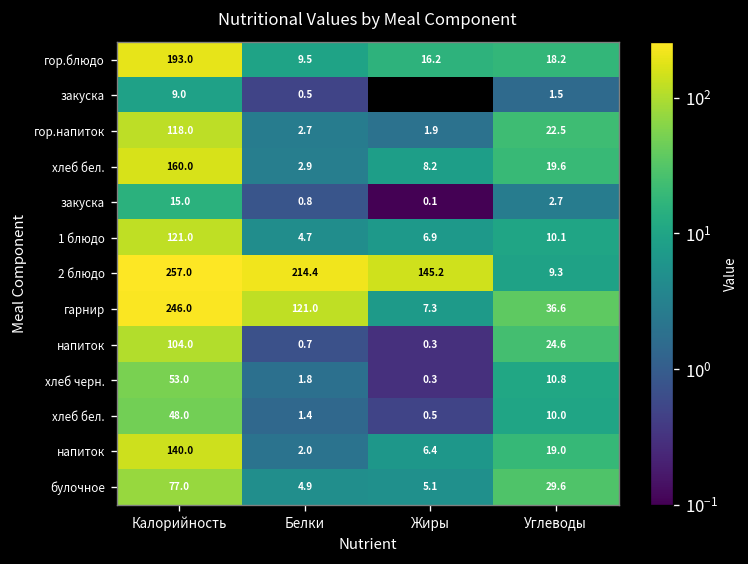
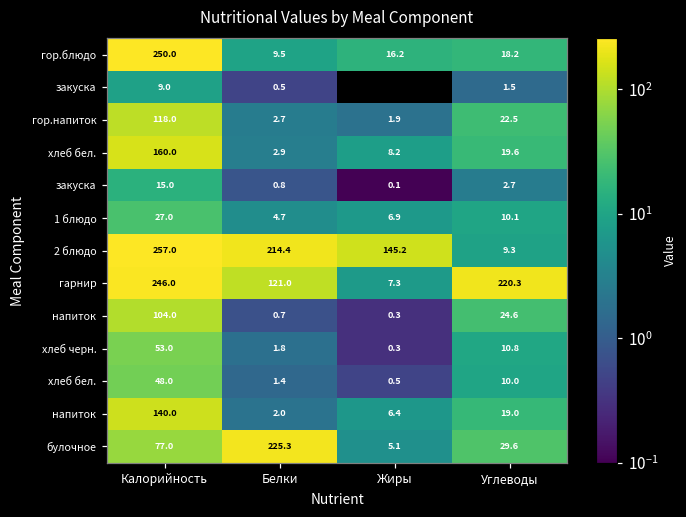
гор.блюдо, Калорийность: 193.0 -> 250.0
1 блюдо, Калорийность: 121.0 -> 27.0
гарнир, Углеводы: 36.6 -> 220.3
булочное, Белки: 4.9 -> 225.3
